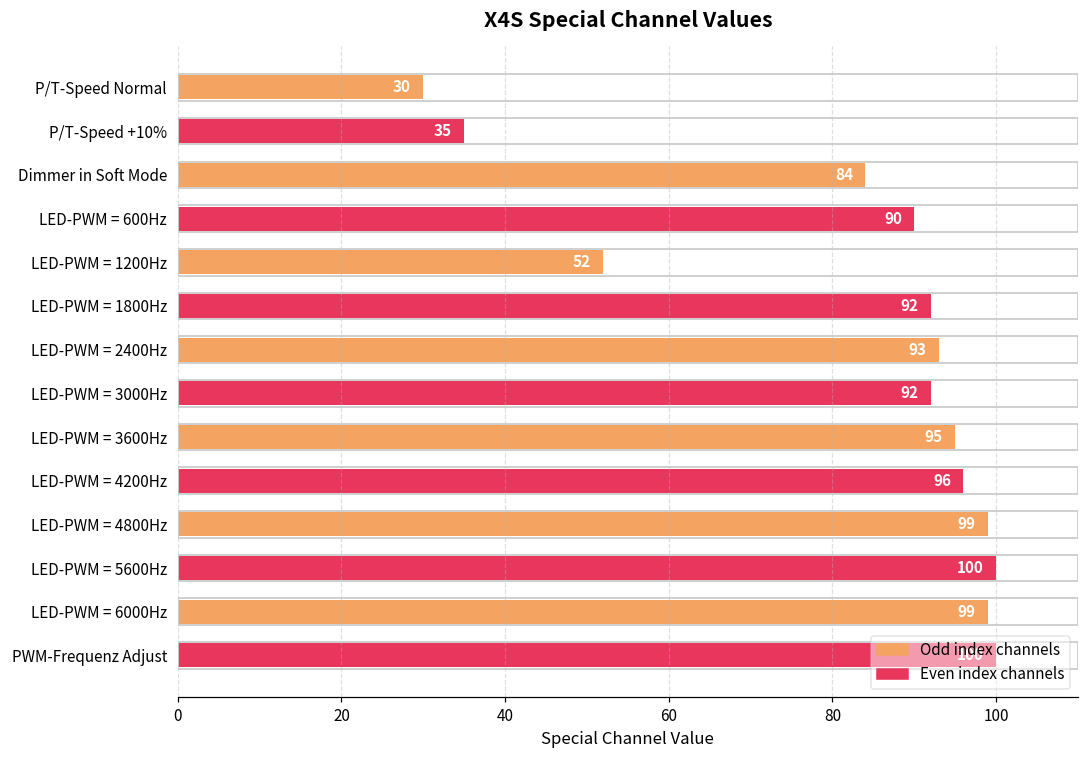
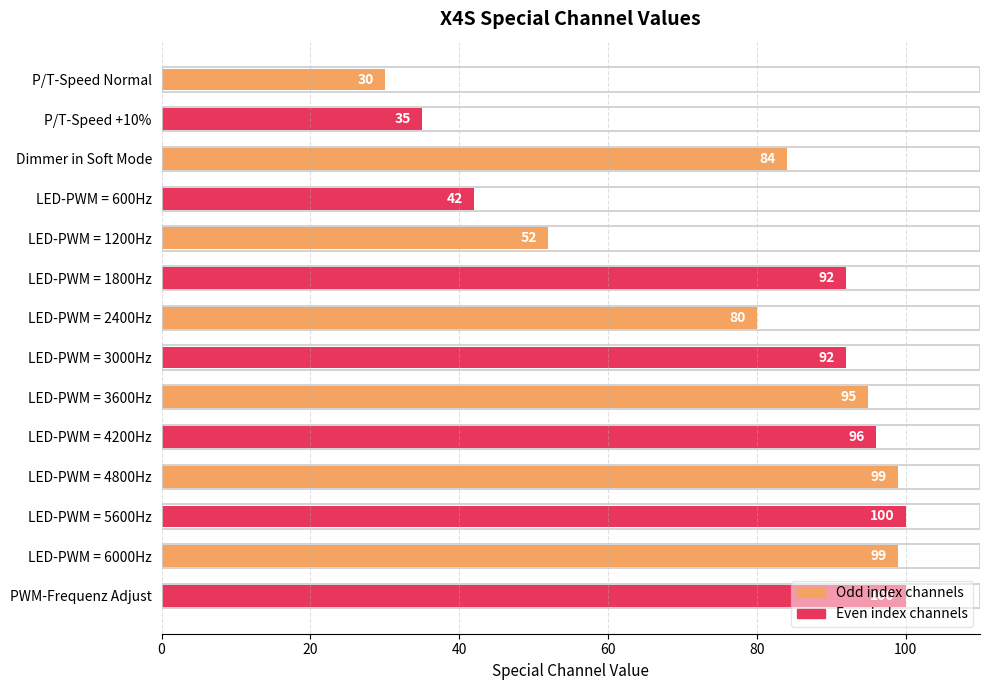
LED-PWM = 600Hz: 90 -> 42
LED-PWM = 2400Hz: 93 -> 80
